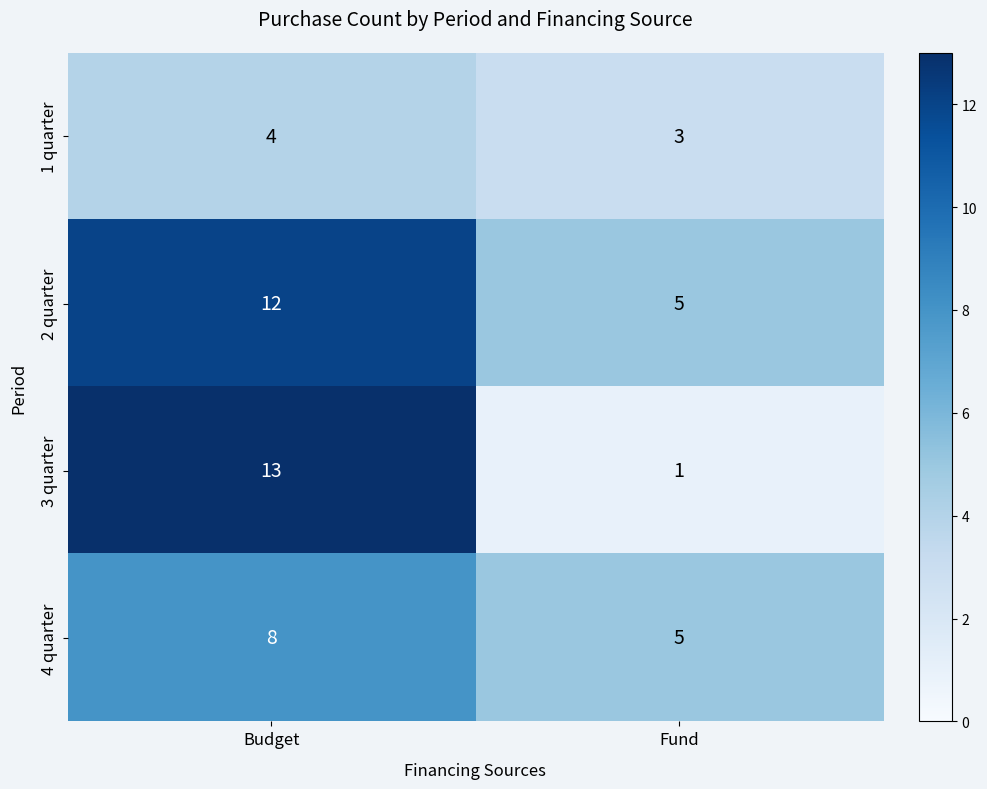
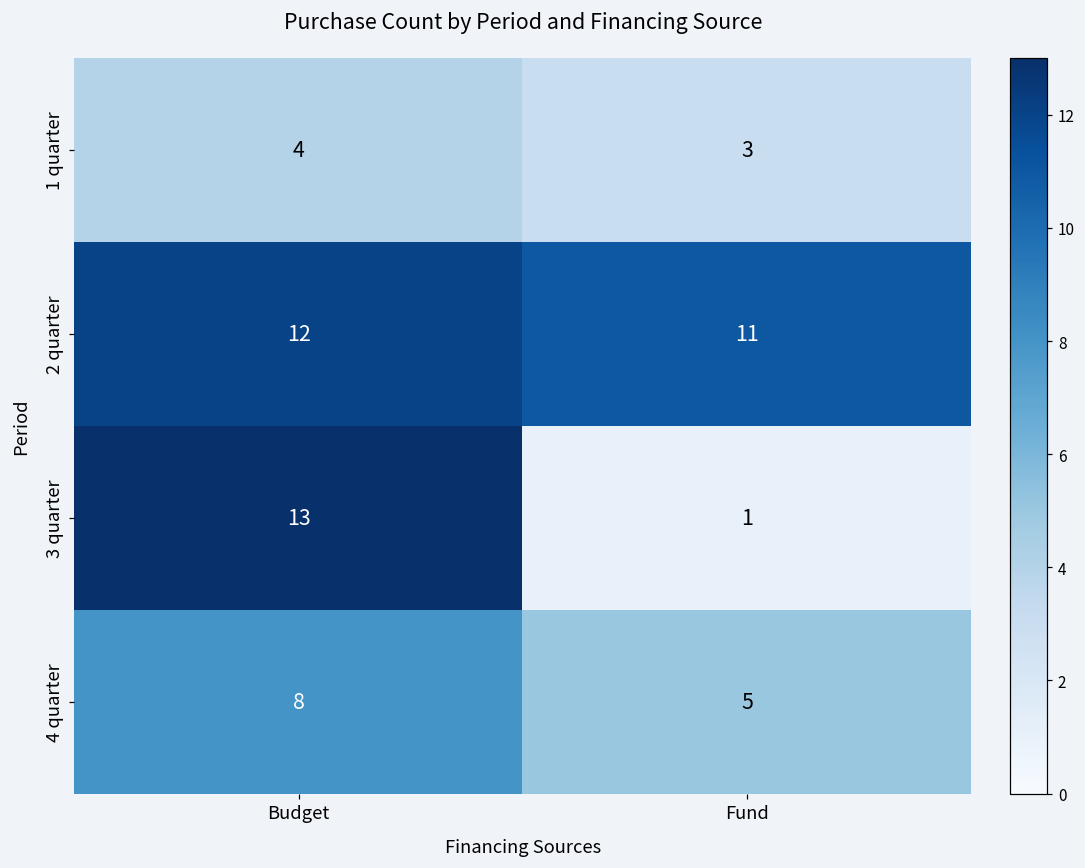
2 quarter, Fund: 5 -> 11
